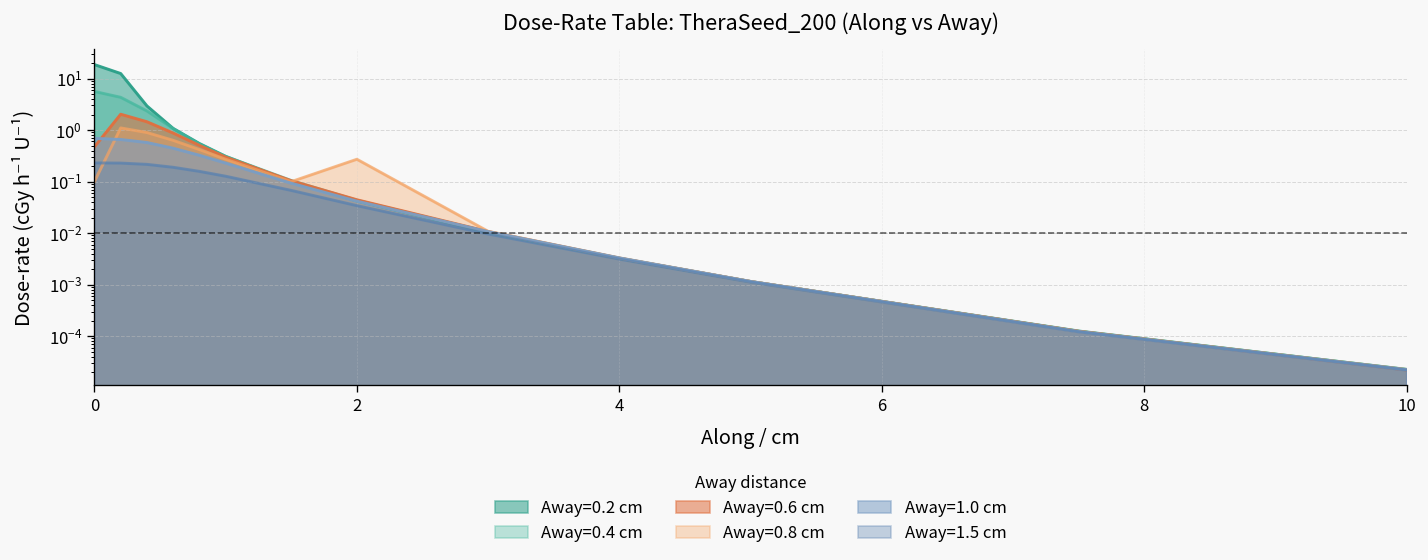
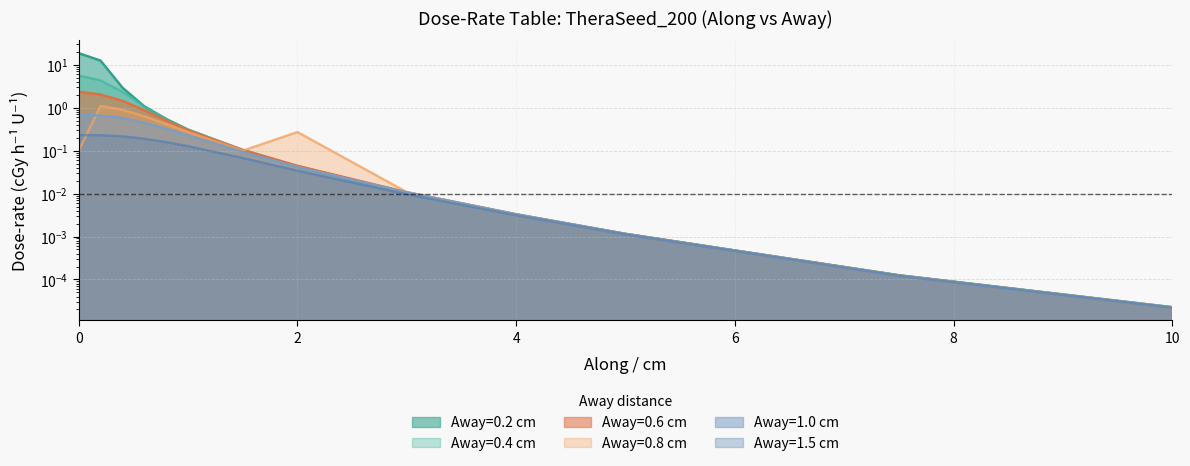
Away=0.6 cm, 0: 0.5 -> 2
